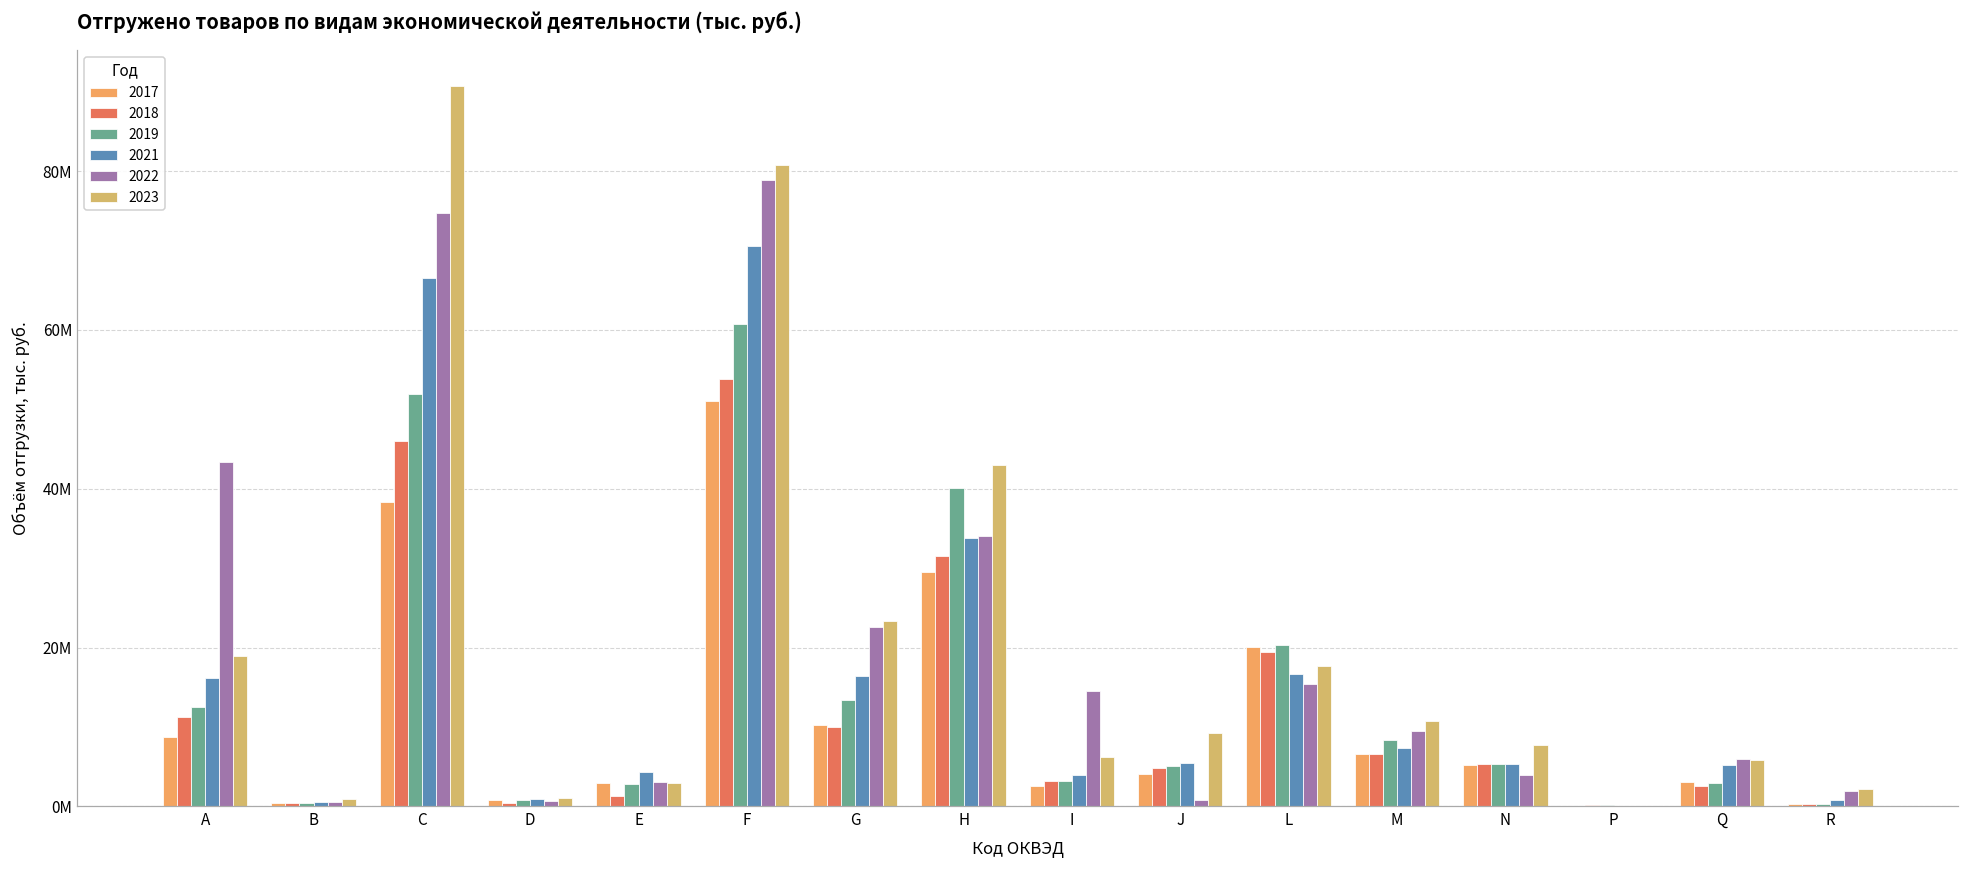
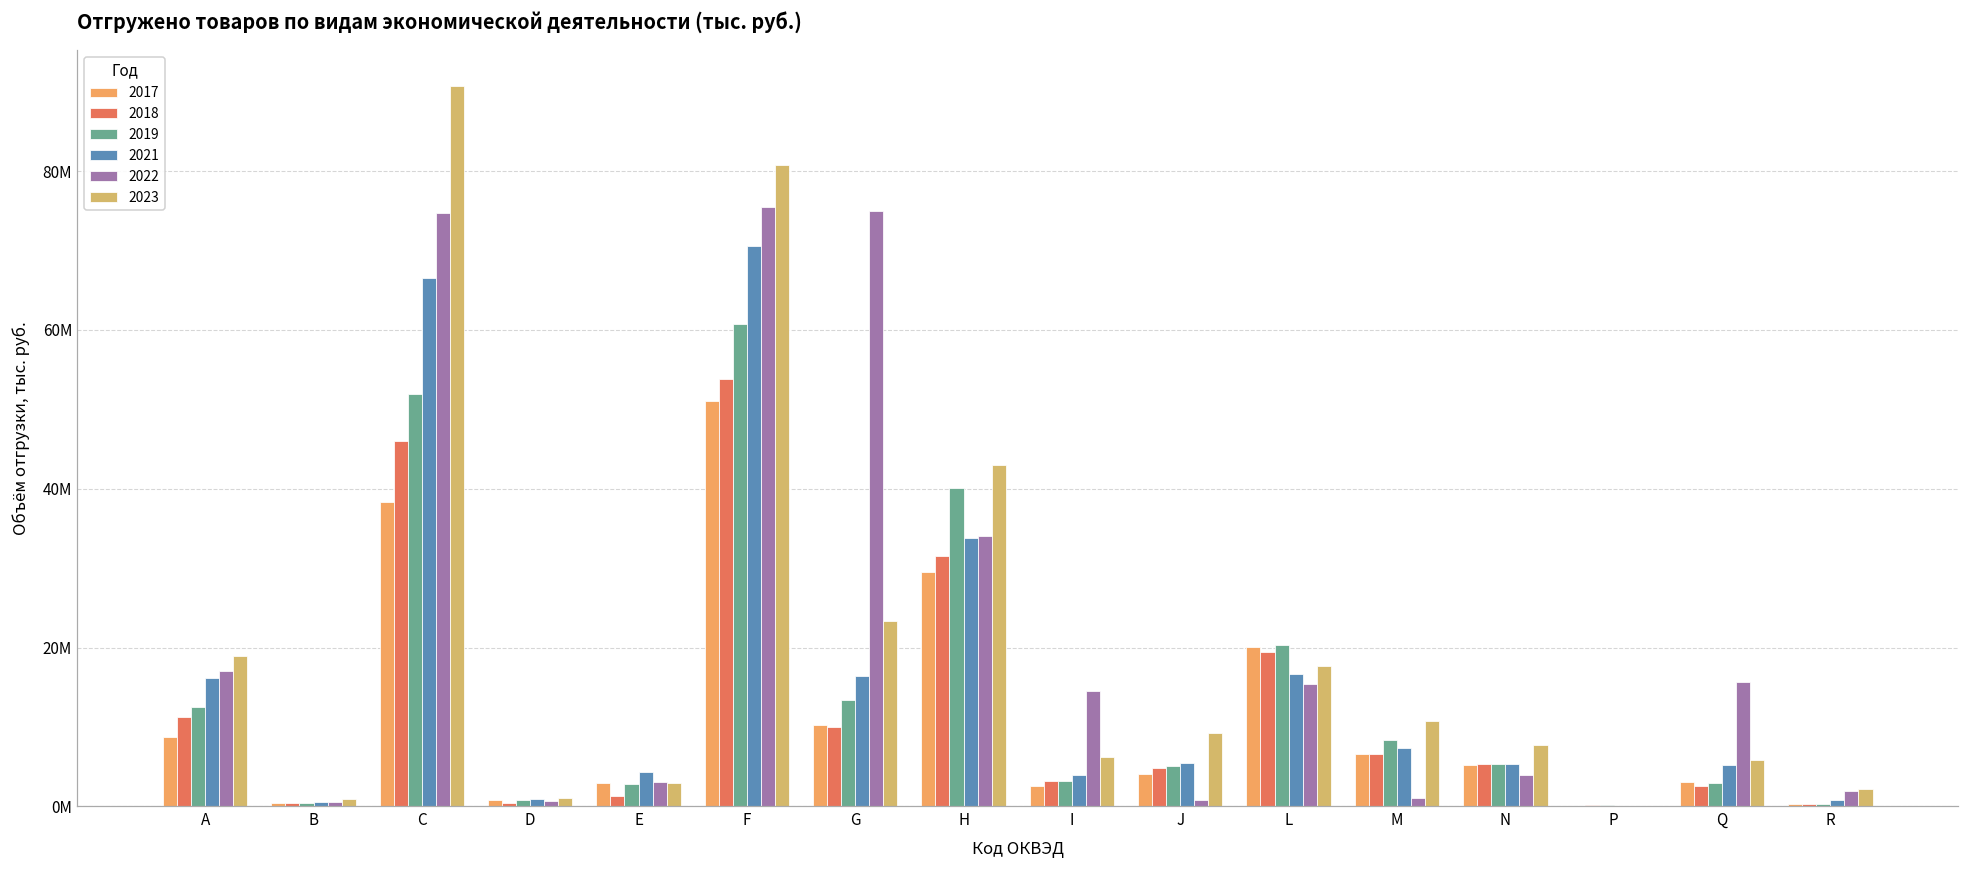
2022, A: 43000000 -> 17000000
2022, F: 79000000 -> 76000000
2022, G: 23000000 -> 75000000
2022, M: 9000000 -> 1000000
2022, Q: 6000000 -> 16000000
